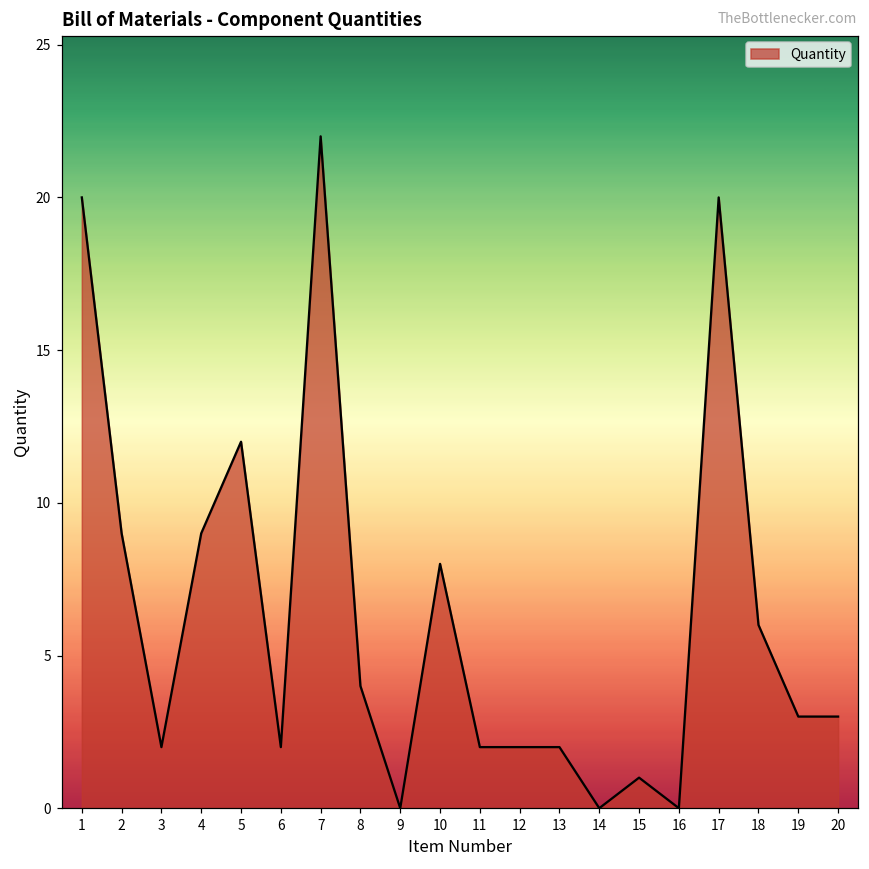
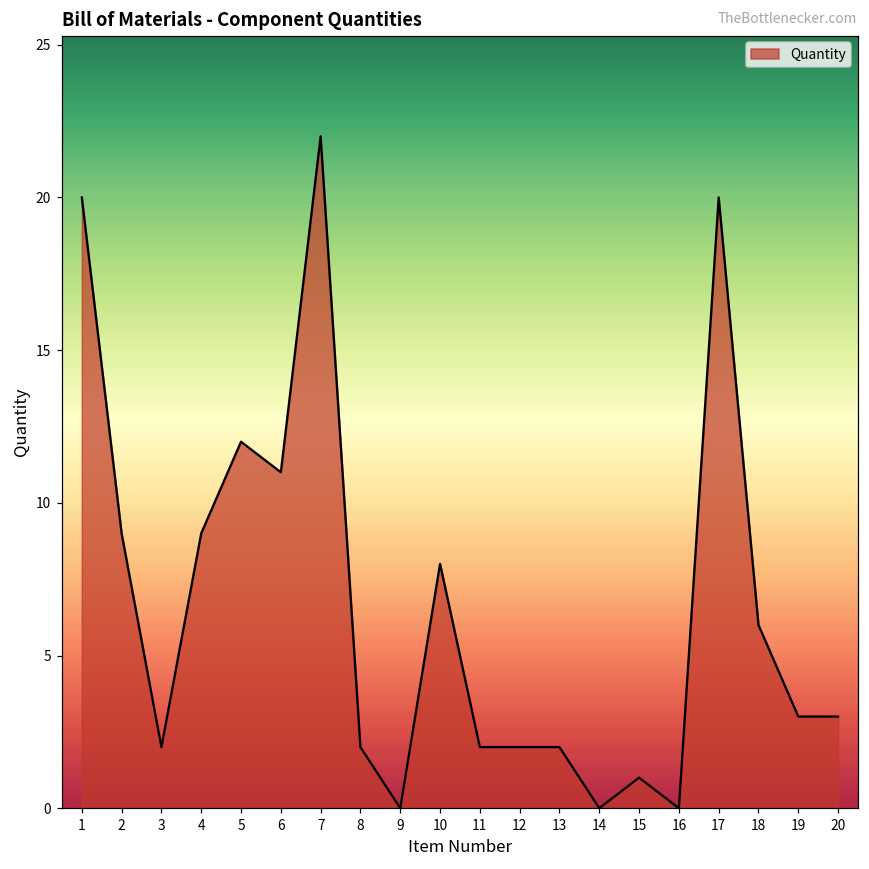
6: 2 -> 11
8: 4 -> 2
